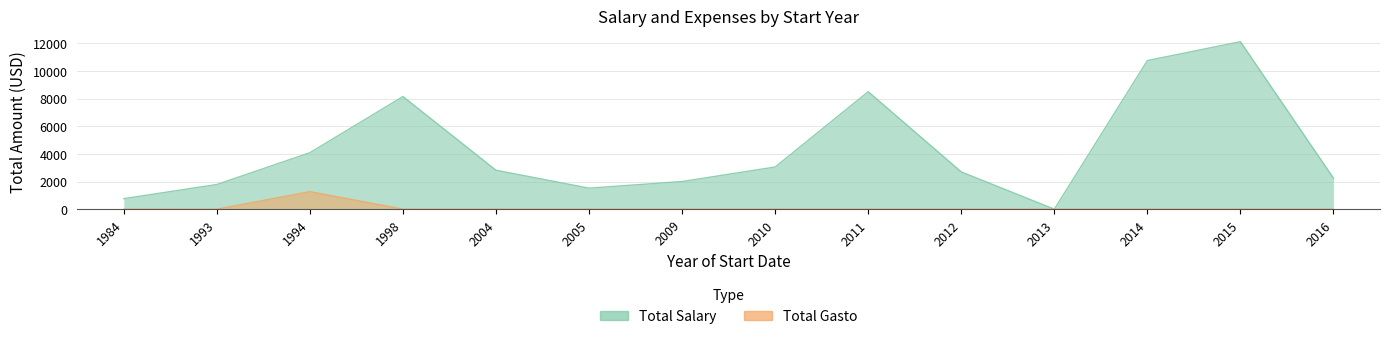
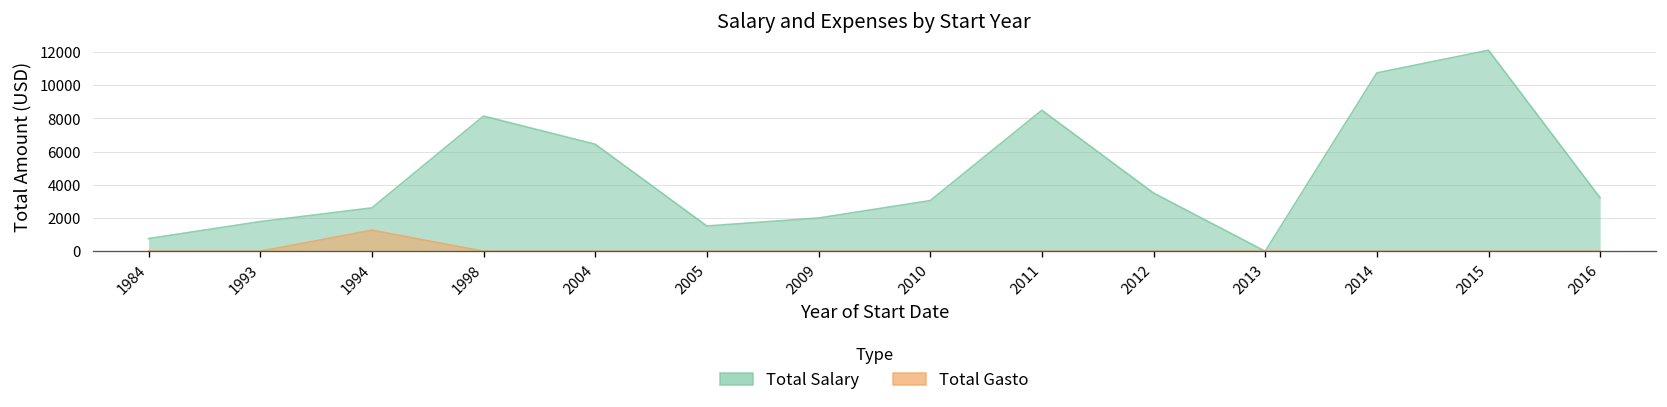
Total Salary, 1994: 4100 -> 2600
Total Salary, 2004: 2800 -> 6400
Total Salary, 2012: 2700 -> 3500
Total Salary, 2016: 2200 -> 3200
